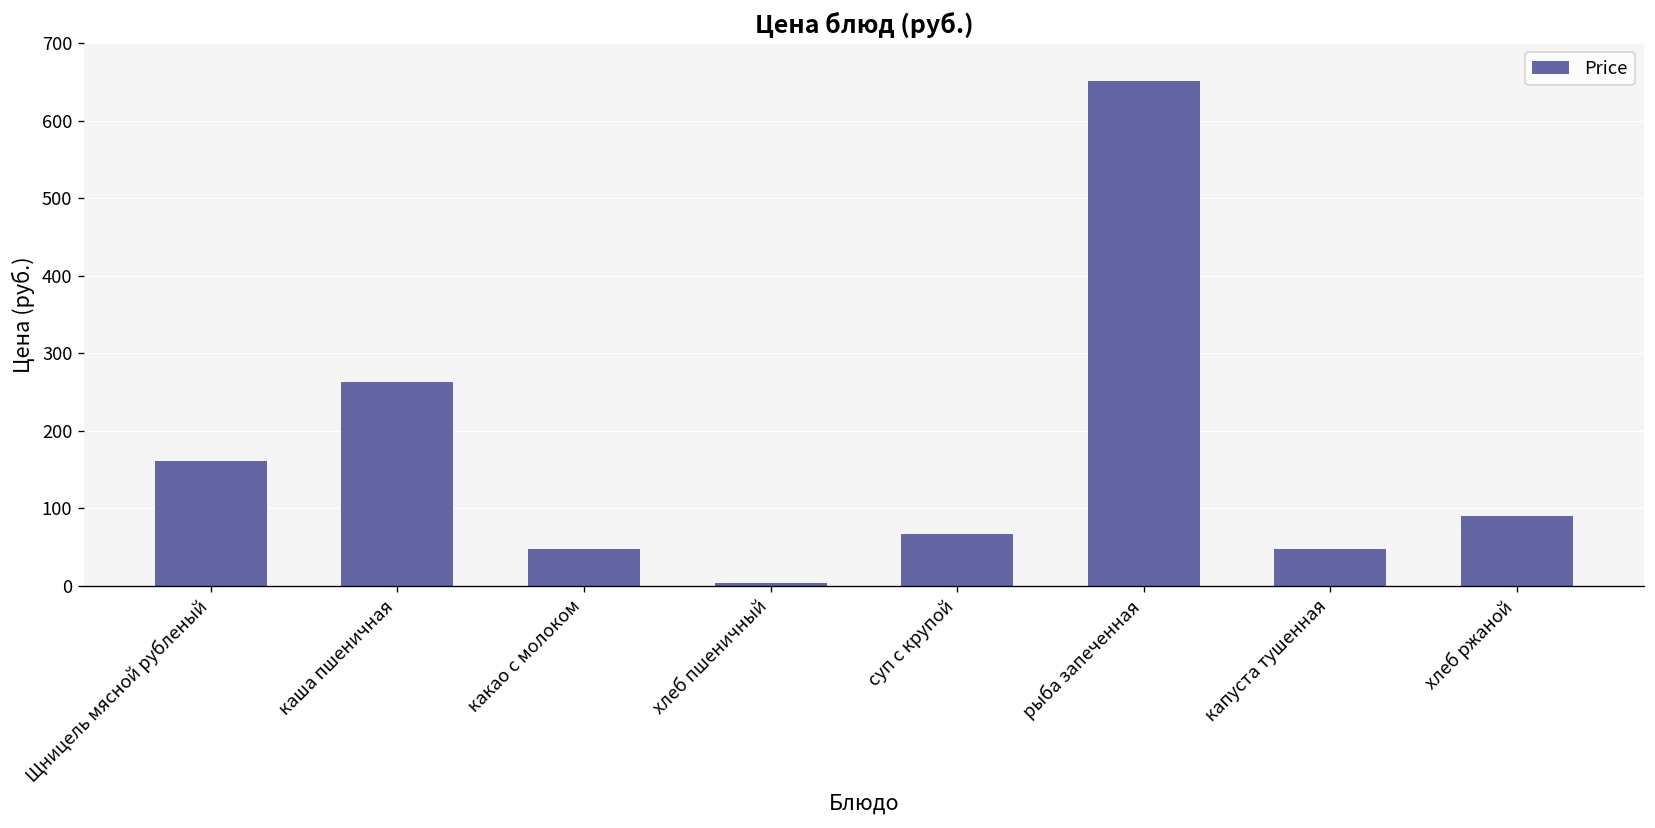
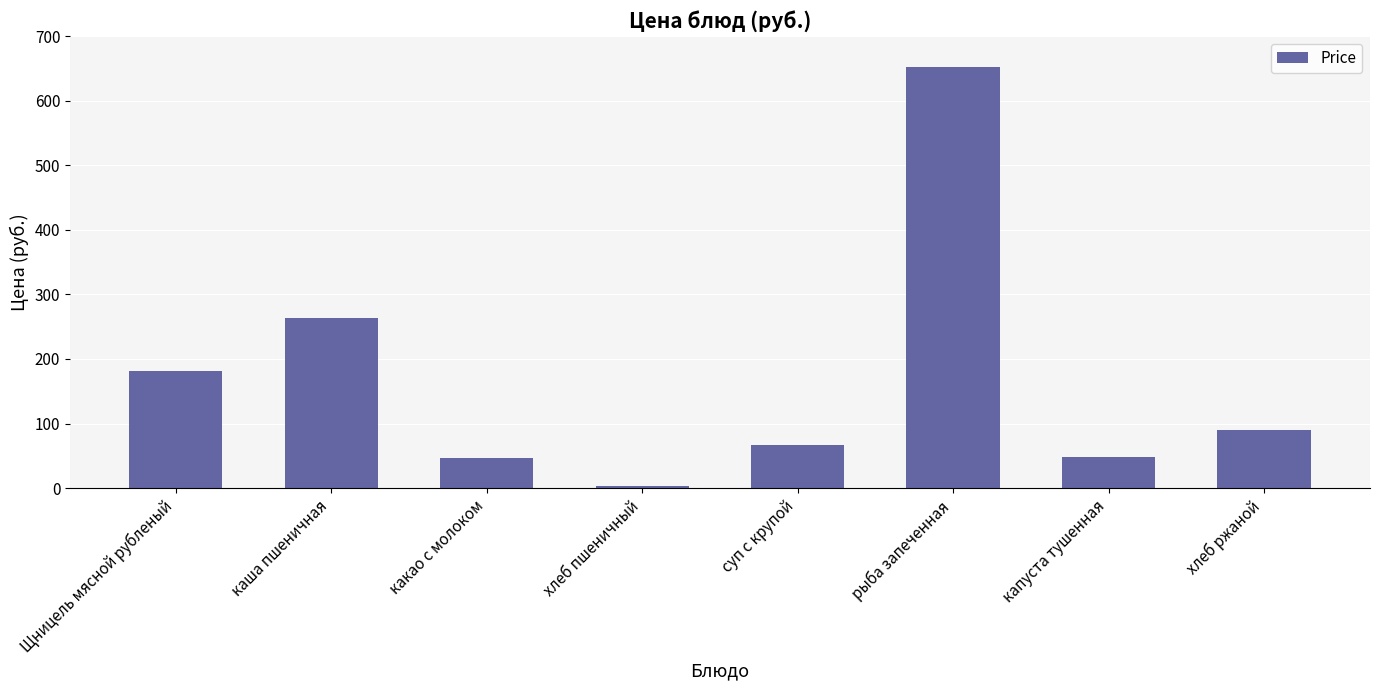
Щницель мясной рубленый: 160 -> 180
